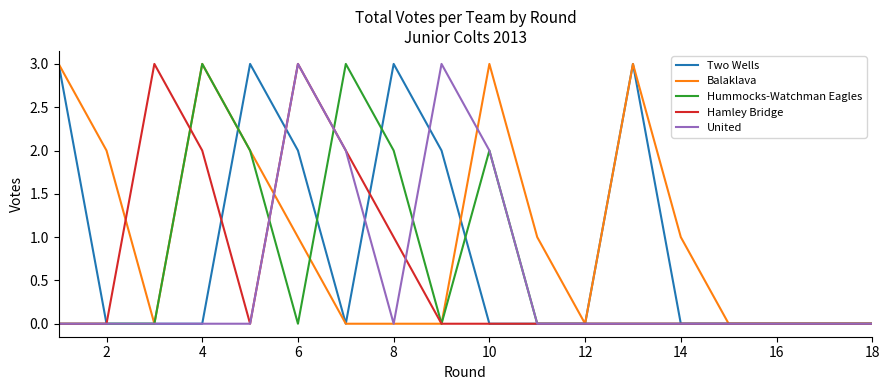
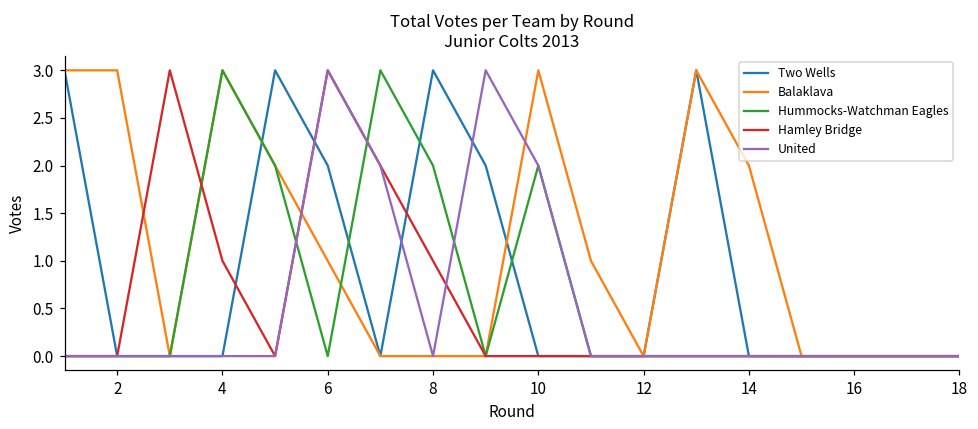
Balaklava, 2: 2 -> 3
Hamley Bridge, 4: 2 -> 1
Balaklava, 14: 1 -> 2
